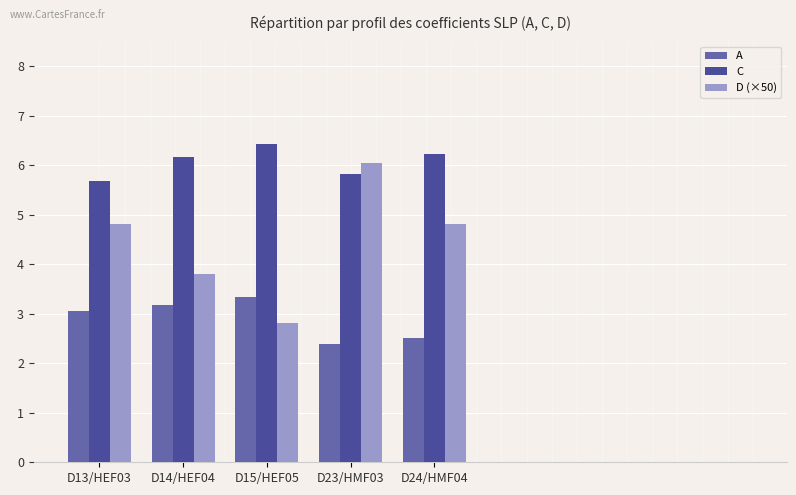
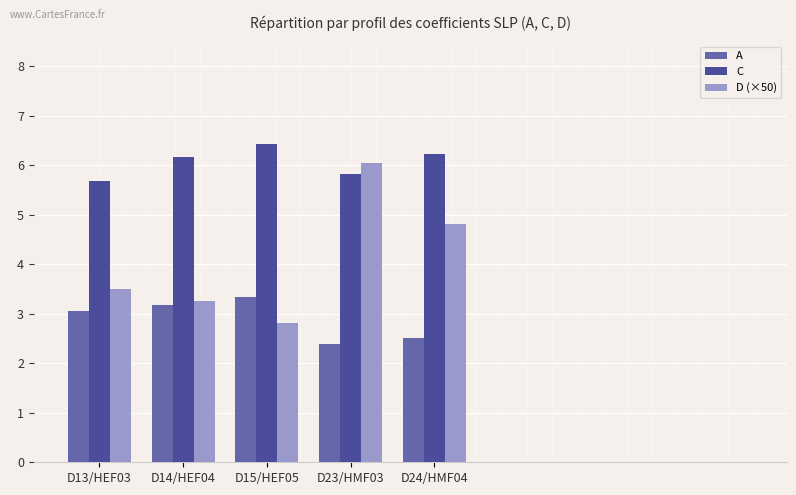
D (×50), D13/HEF03: 4.8 -> 3.5
D (×50), D14/HEF04: 3.8 -> 3.3
